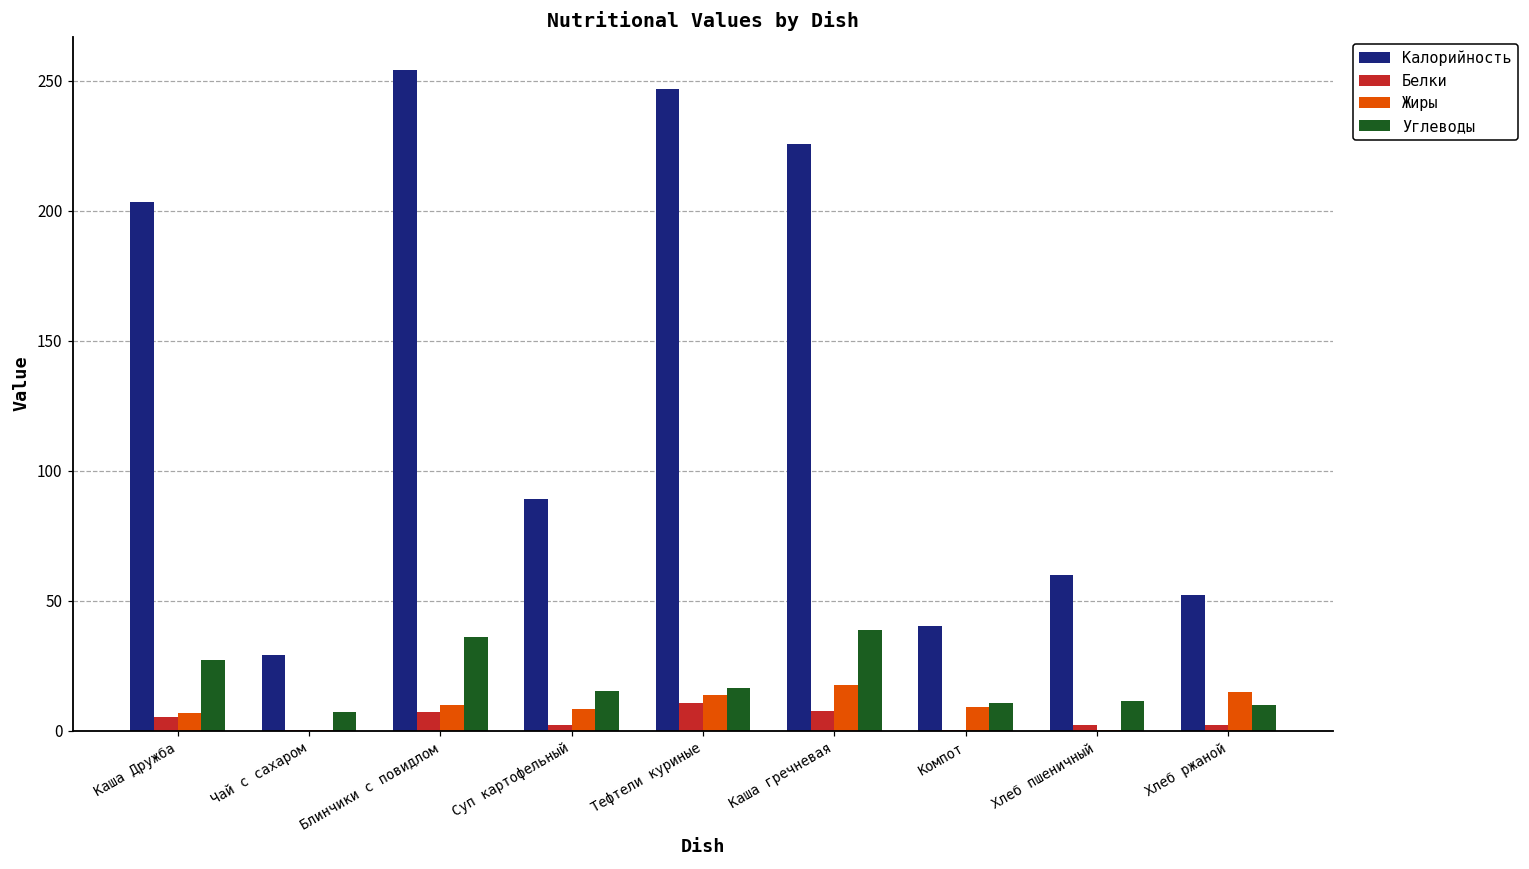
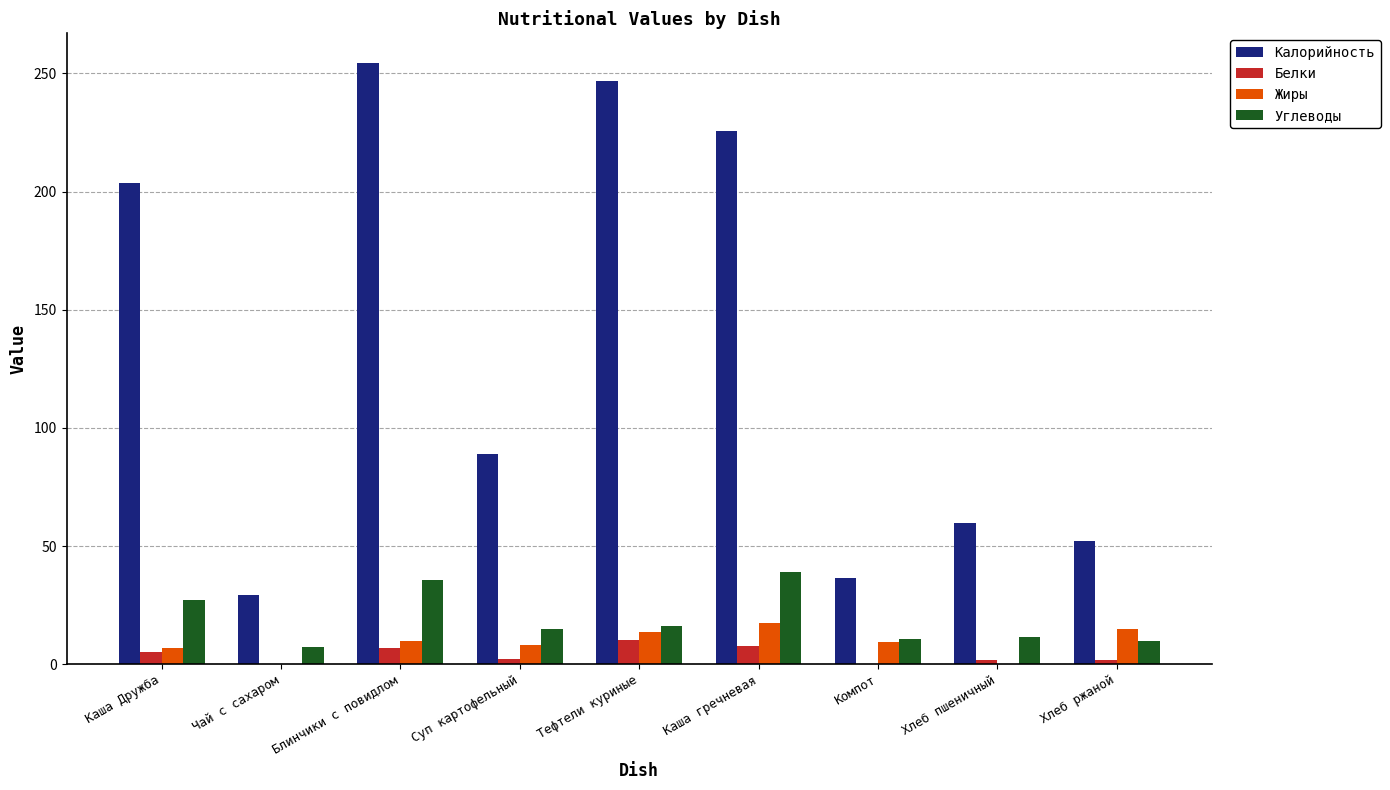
Калорийность, Компот: 40 -> 36
